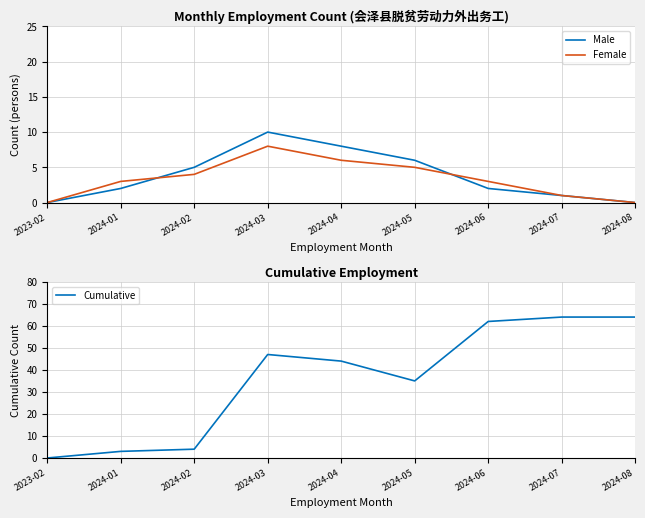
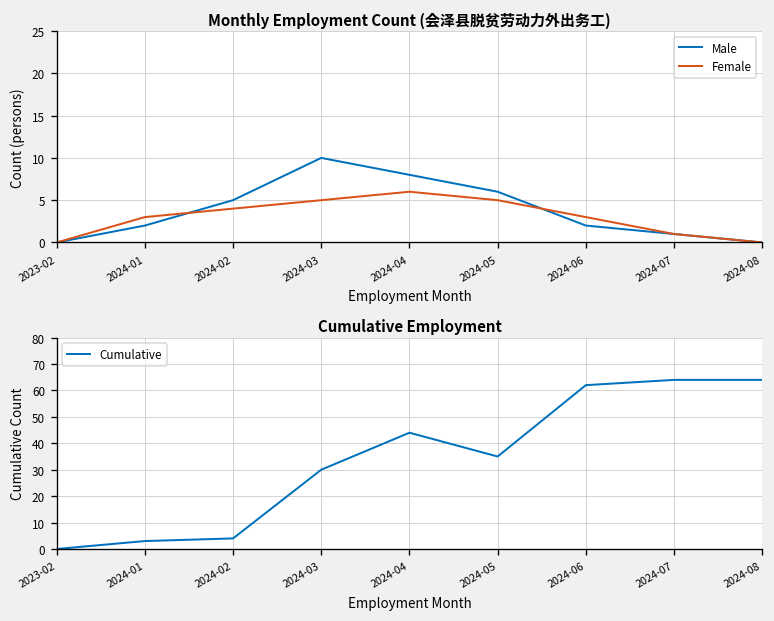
Monthly Employment Count (会泽县脱贫劳动力外出务工), Female, 2024-03: 8 -> 5
Cumulative Employment, 2024-03: 47 -> 30
